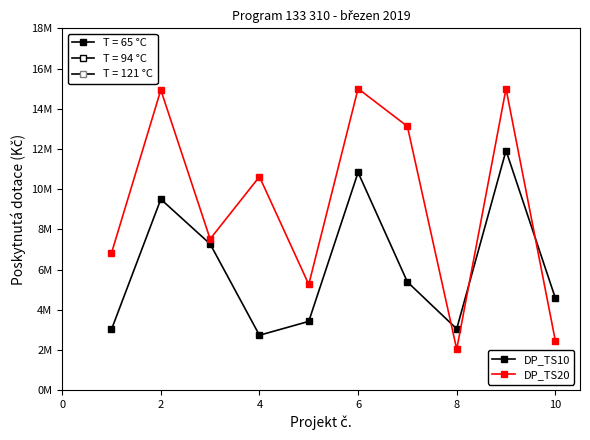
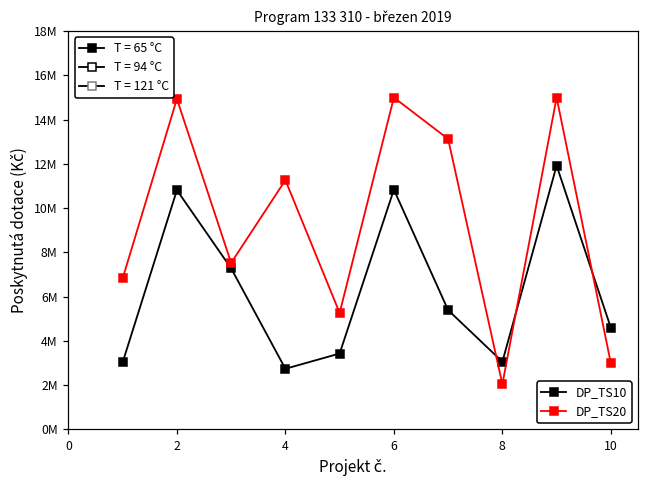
DP_TS10, 2: 9500000 -> 10800000
DP_TS20, 4: 10600000 -> 11300000
DP_TS20, 10: 2500000 -> 3000000
